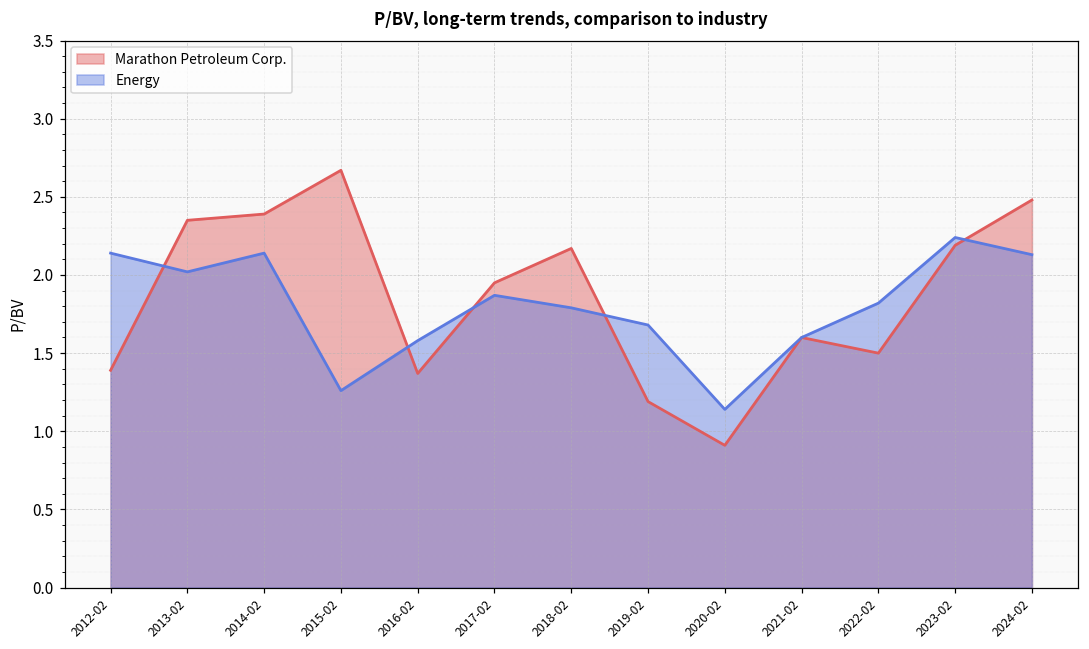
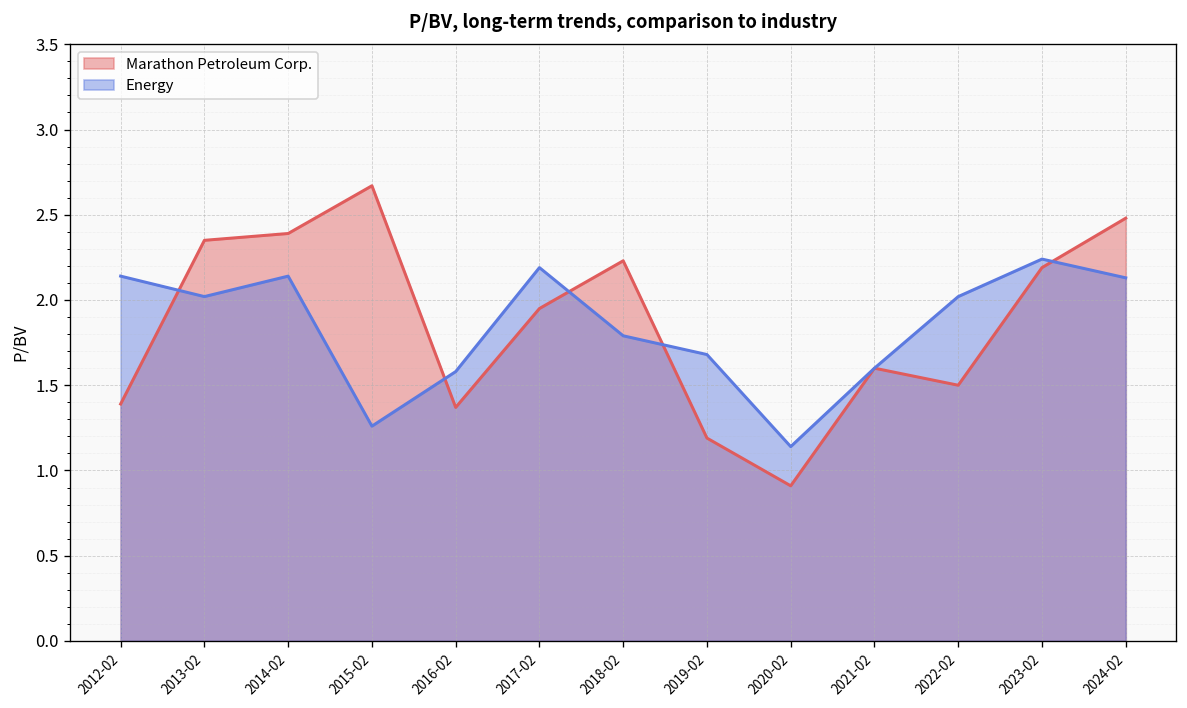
Energy, 2017-02: 1.87 -> 2.19
Marathon Petroleum Corp., 2018-02: 2.17 -> 2.23
Energy, 2022-02: 1.82 -> 2.02
